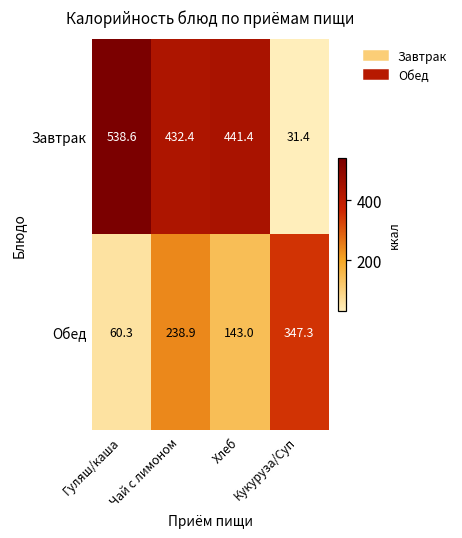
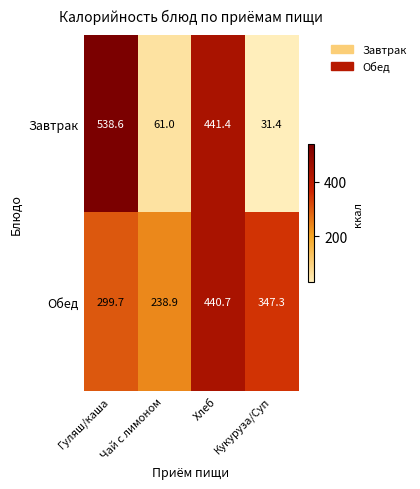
Завтрак, Чай с лимоном: 432.4 -> 61.0
Обед, Гуляш/каша: 60.3 -> 299.7
Обед, Хлеб: 143.0 -> 440.7
